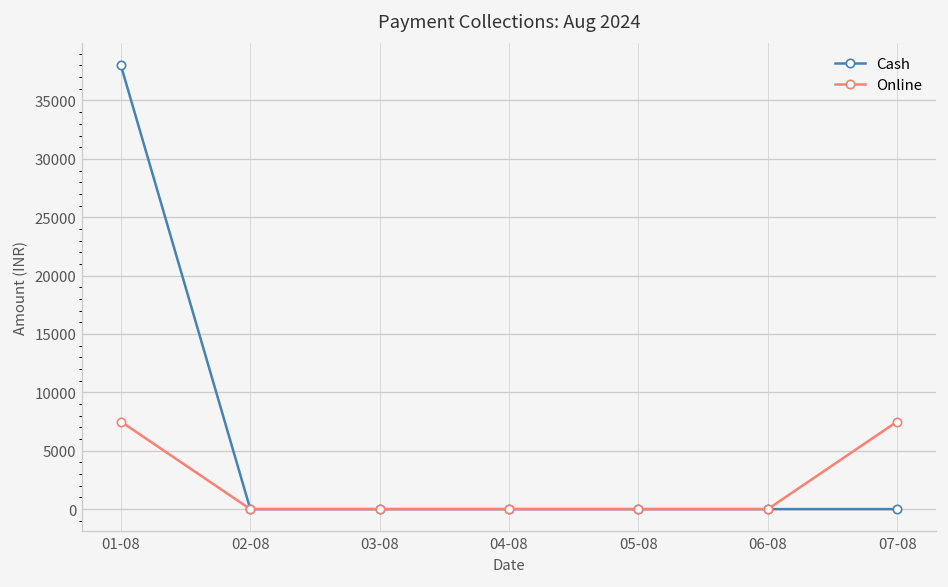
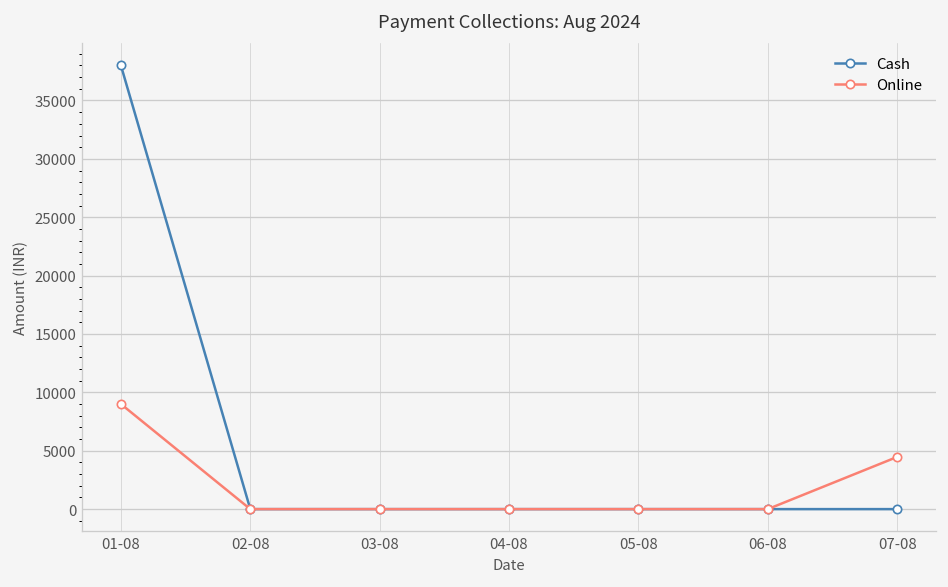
Online, 01-08: 7000 -> 9000
Online, 07-08: 8000 -> 4000
